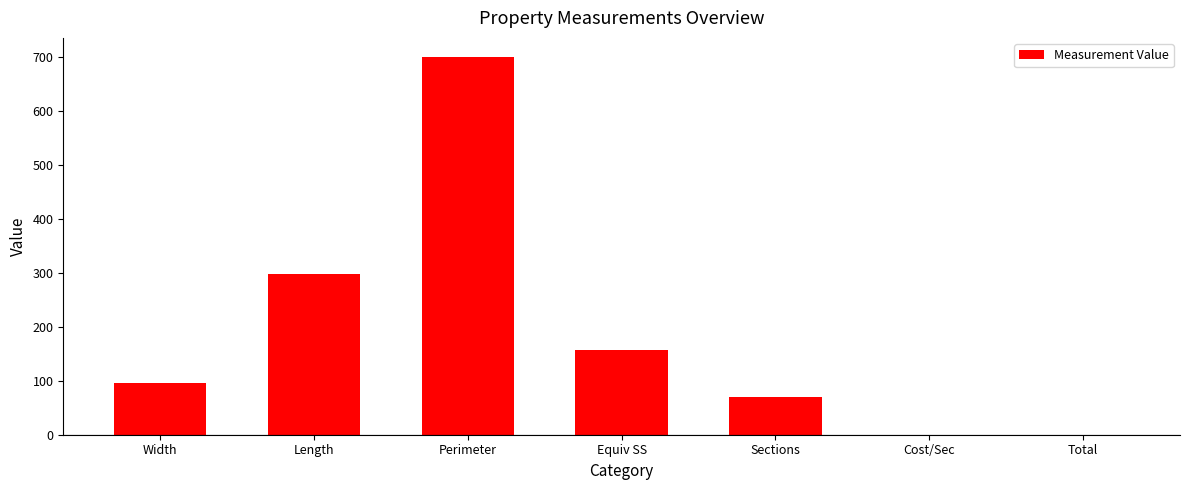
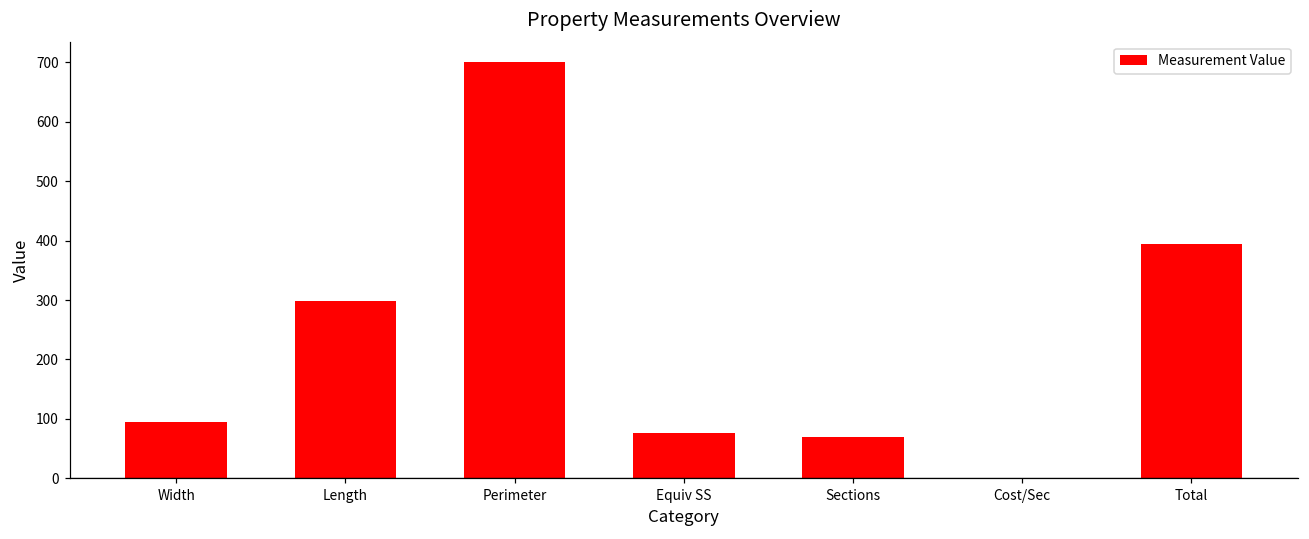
Equiv SS: 160 -> 80
Total: 0 -> 400
